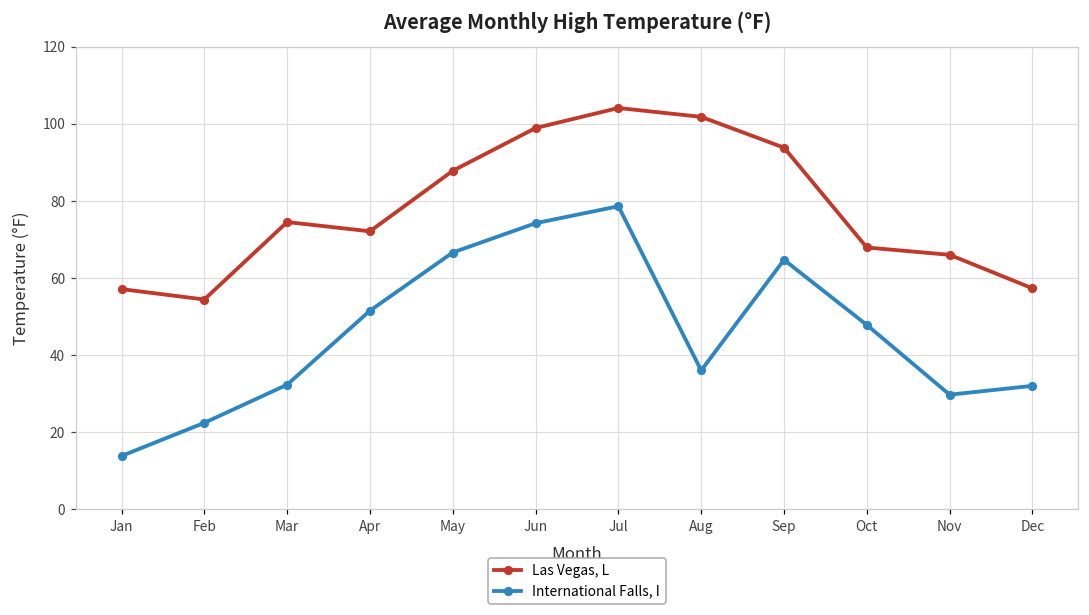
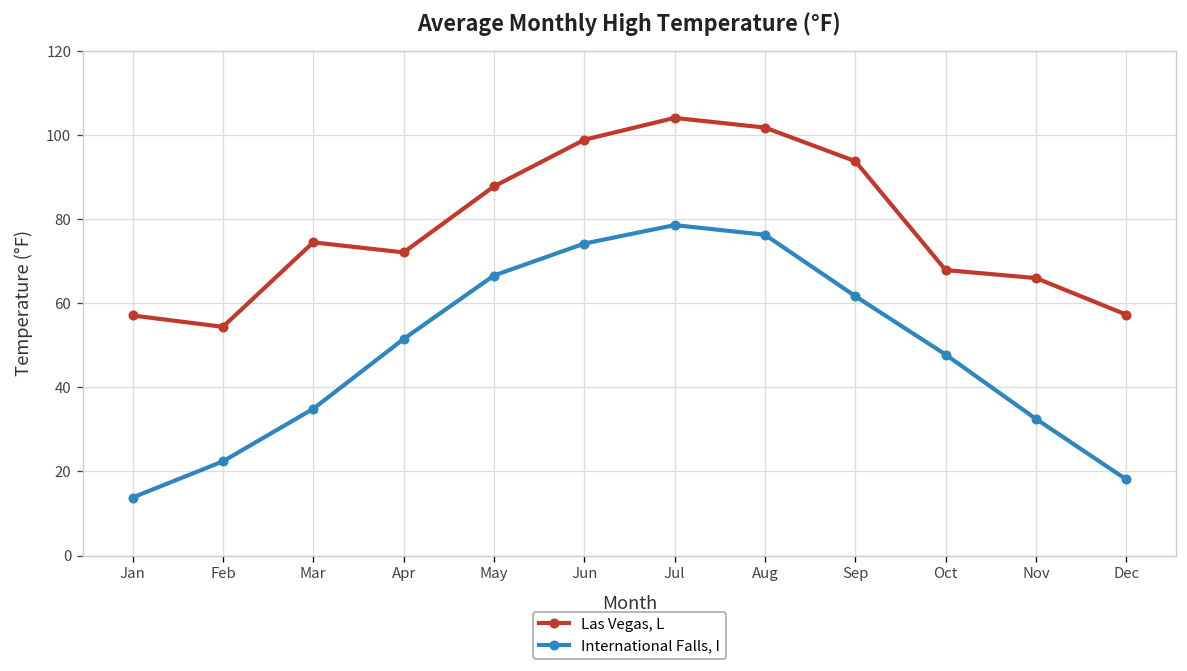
International Falls, I, Mar: 32 -> 35
International Falls, I, Aug: 36 -> 76
International Falls, I, Sep: 65 -> 62
International Falls, I, Nov: 30 -> 33
International Falls, I, Dec: 32 -> 18
